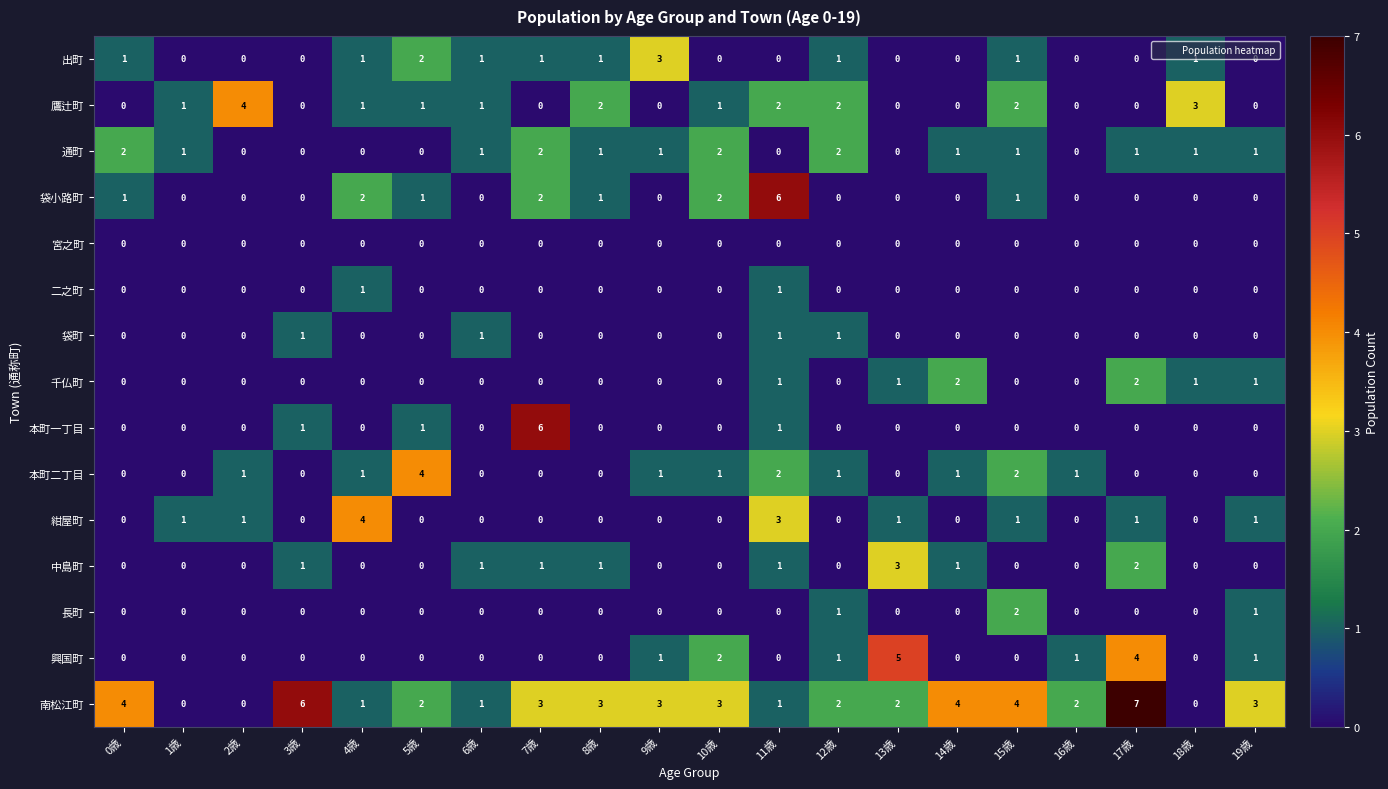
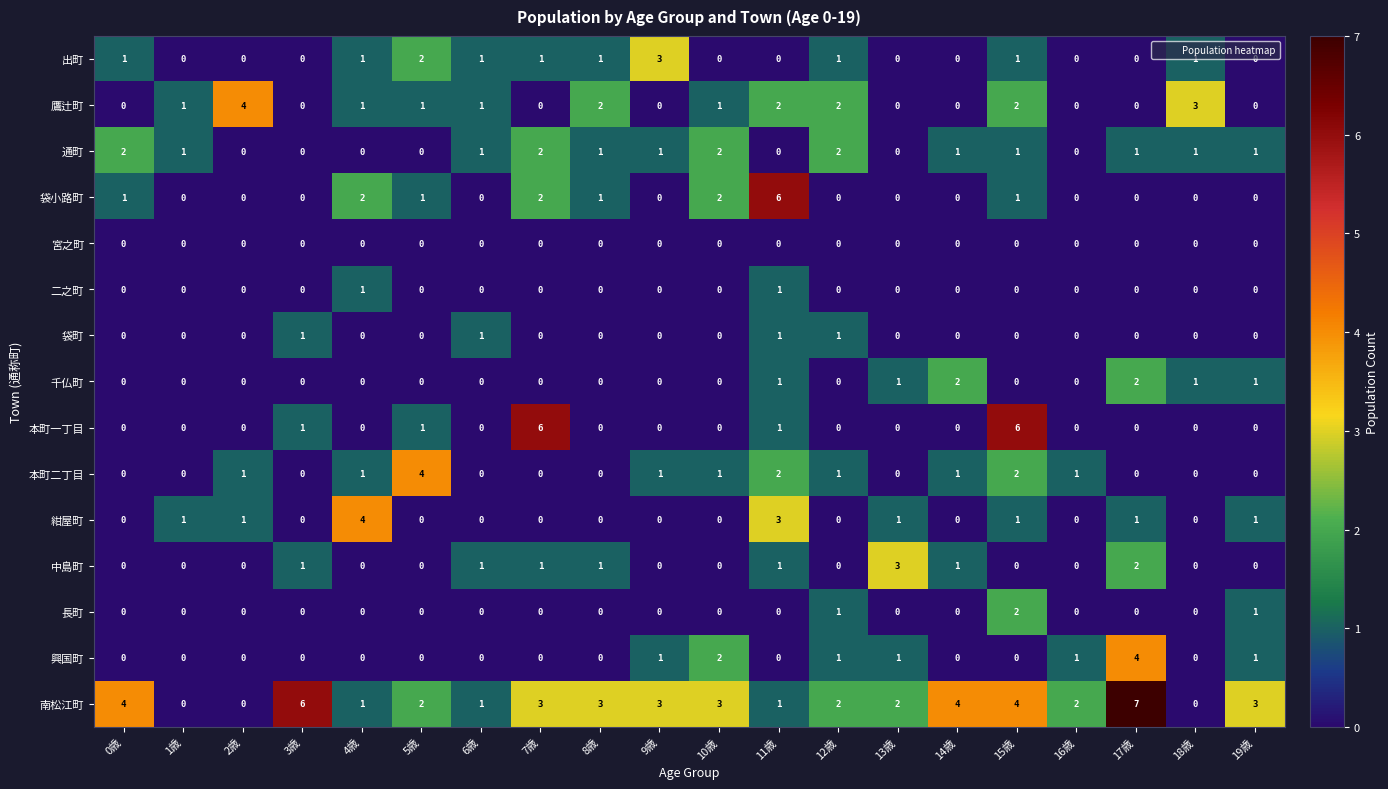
本町一丁目, 15歳: 0 -> 6
興国町, 13歳: 5 -> 1
